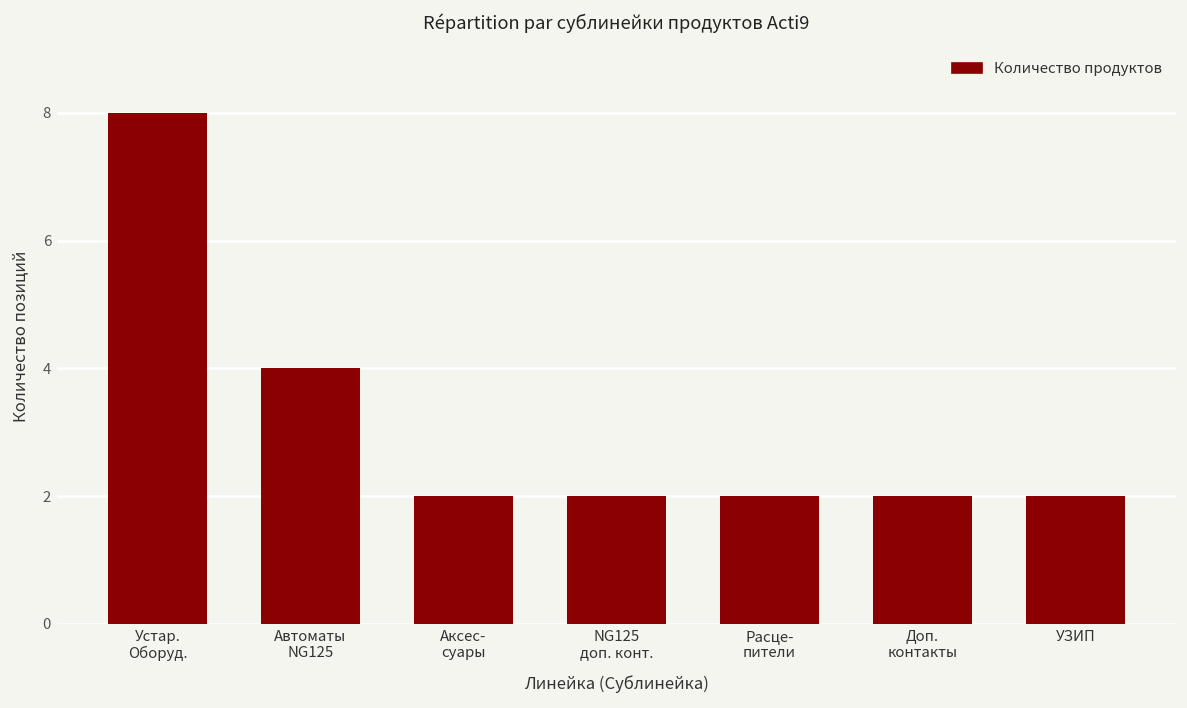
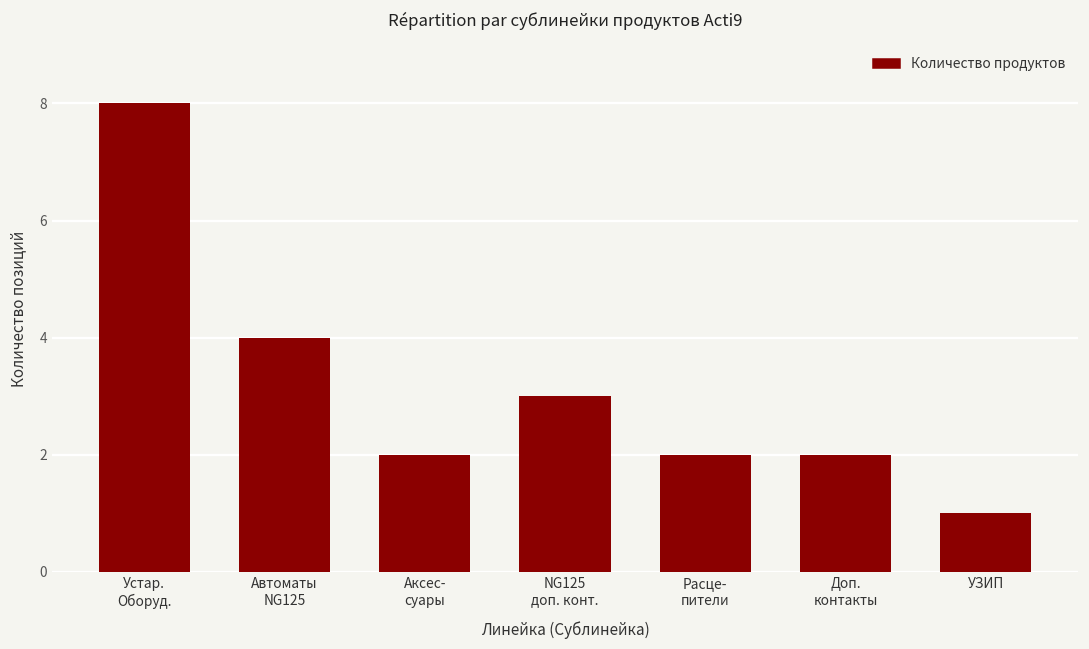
NG125 доп. конт.: 2 -> 3
УЗИП: 2 -> 1
